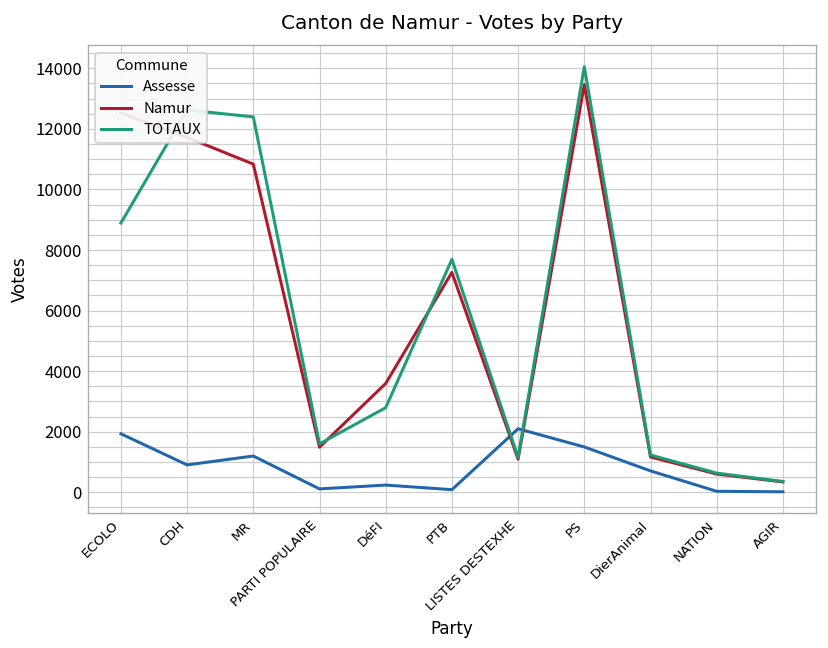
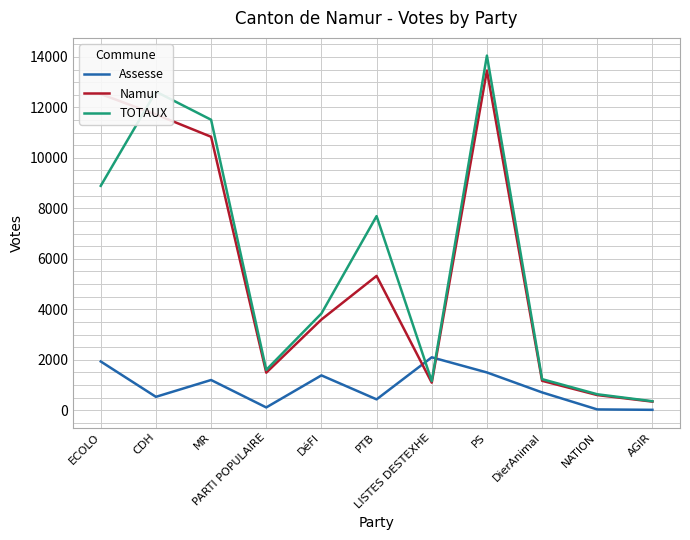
Assesse, CDH: 900 -> 500
TOTAUX, MR: 12400 -> 11500
Assesse, DéFI: 200 -> 1400
TOTAUX, DéFI: 2800 -> 3800
Assesse, PTB: 100 -> 400
Namur, PTB: 7300 -> 5300
